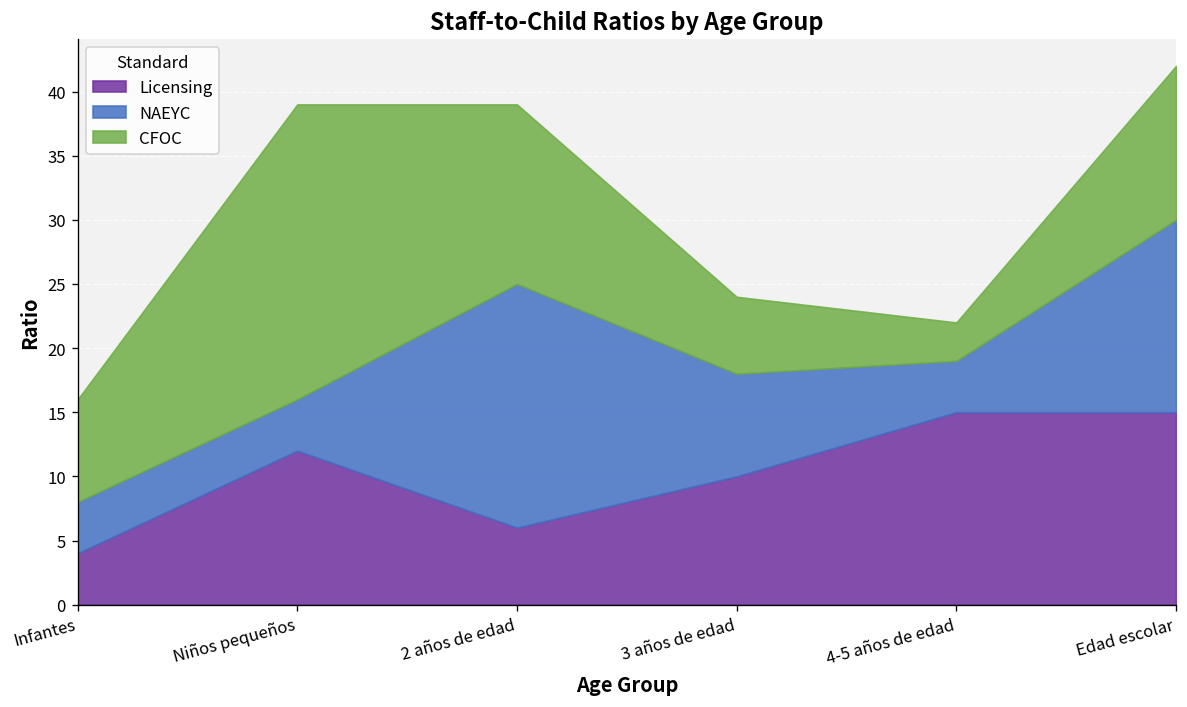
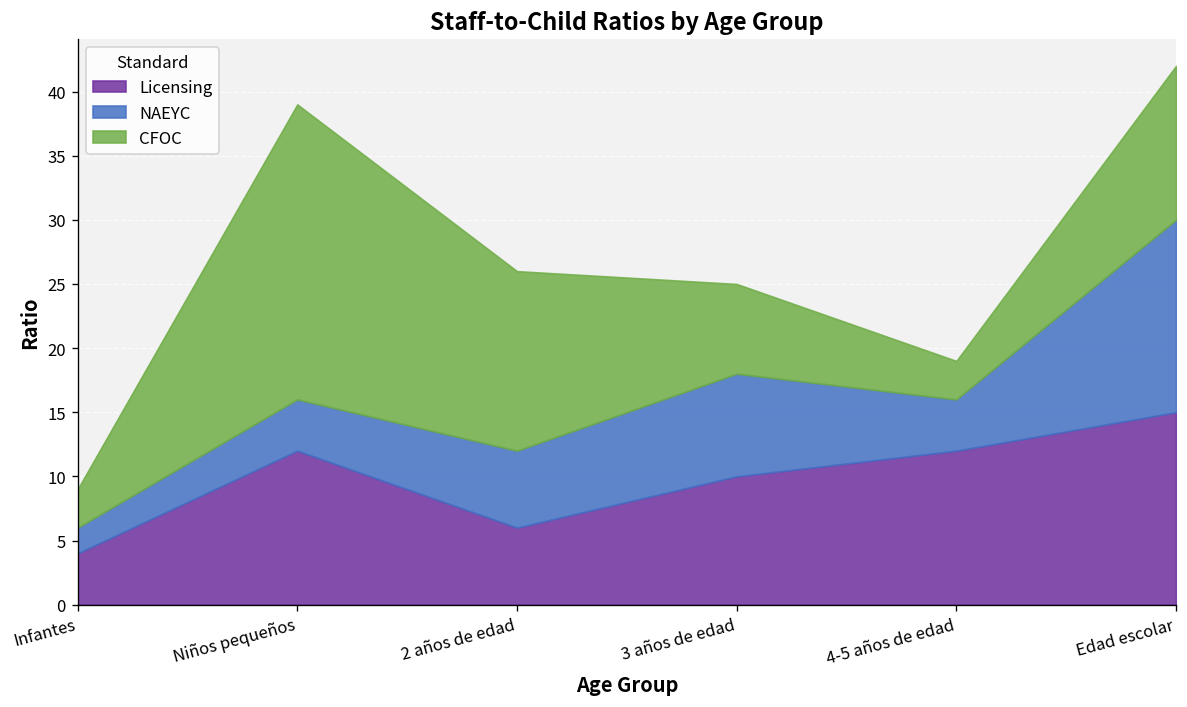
NAEYC, Infantes: 4 -> 2
CFOC, Infantes: 8 -> 3
NAEYC, 2 años de edad: 19 -> 6
CFOC, 3 años de edad: 6 -> 7
Licensing, 4-5 años de edad: 15 -> 12
